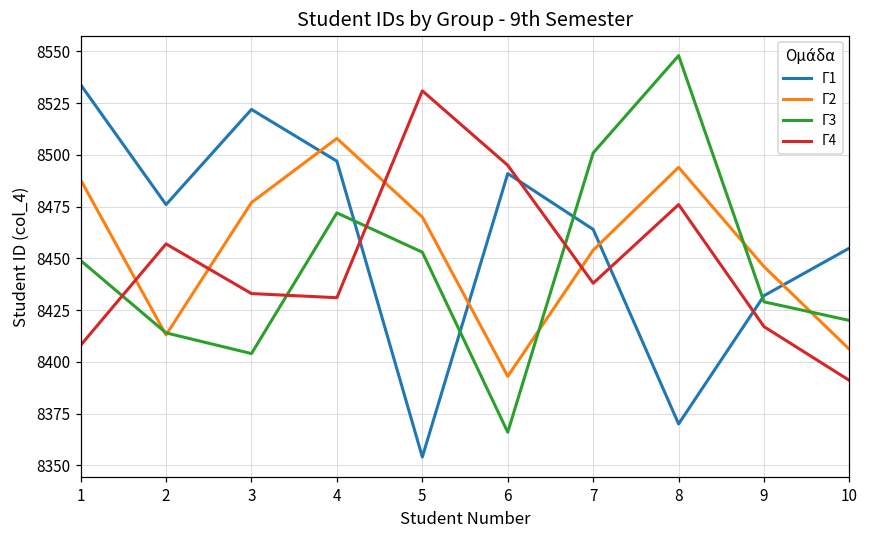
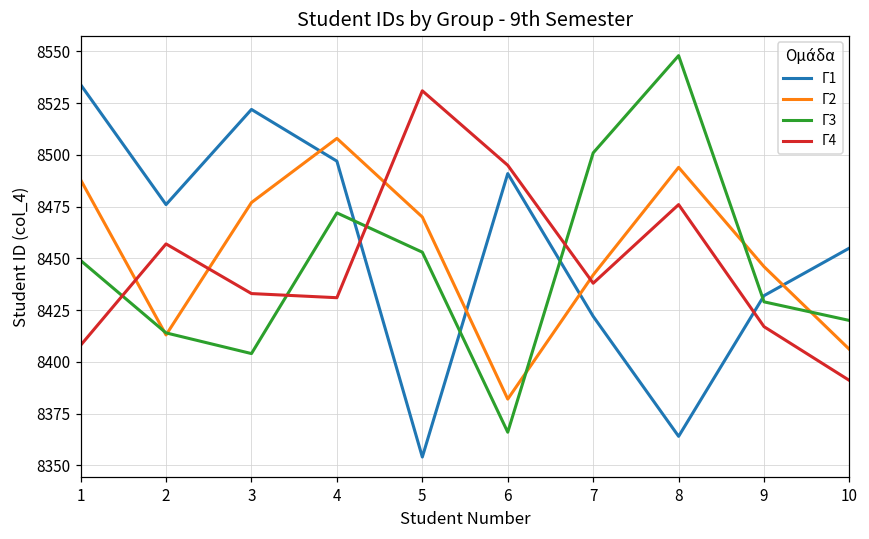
Γ2, 6: 8393 -> 8382
Γ1, 7: 8464 -> 8422
Γ2, 7: 8454 -> 8442
Γ1, 8: 8370 -> 8364
